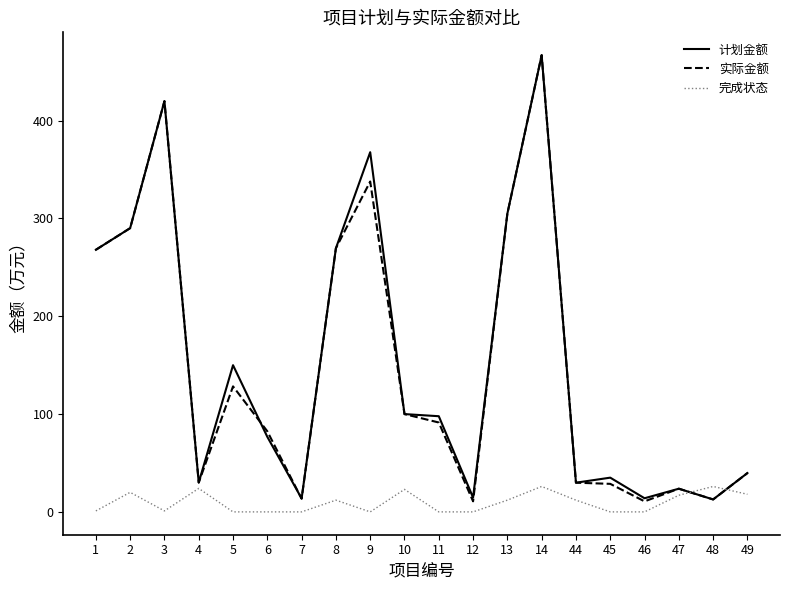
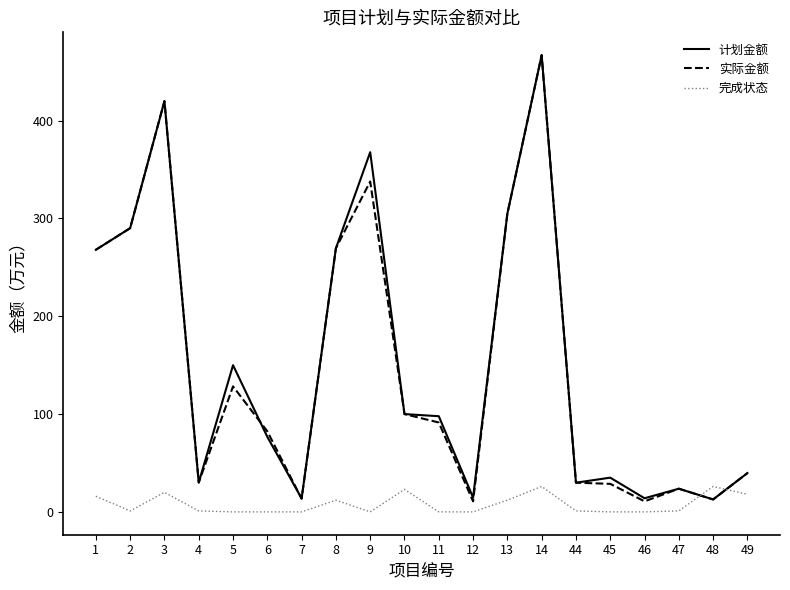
完成状态, 1: 0 -> 20
完成状态, 2: 20 -> 0
完成状态, 3: 0 -> 20
完成状态, 4: 20 -> 0
完成状态, 44: 10 -> 0
完成状态, 47: 20 -> 0
